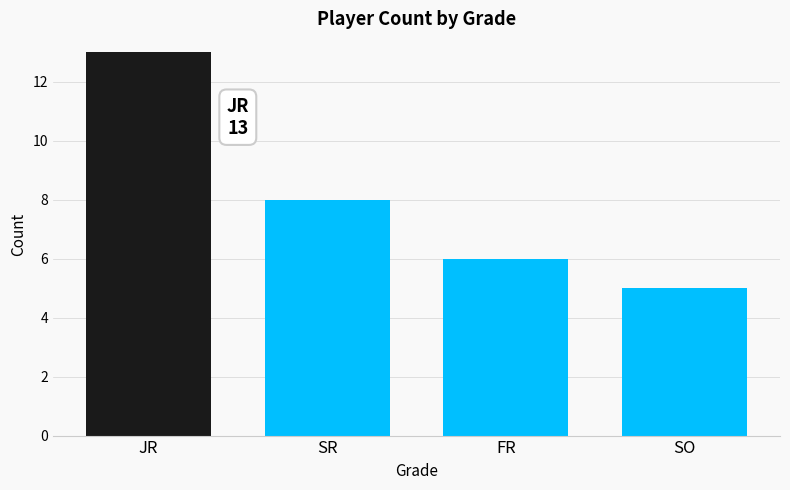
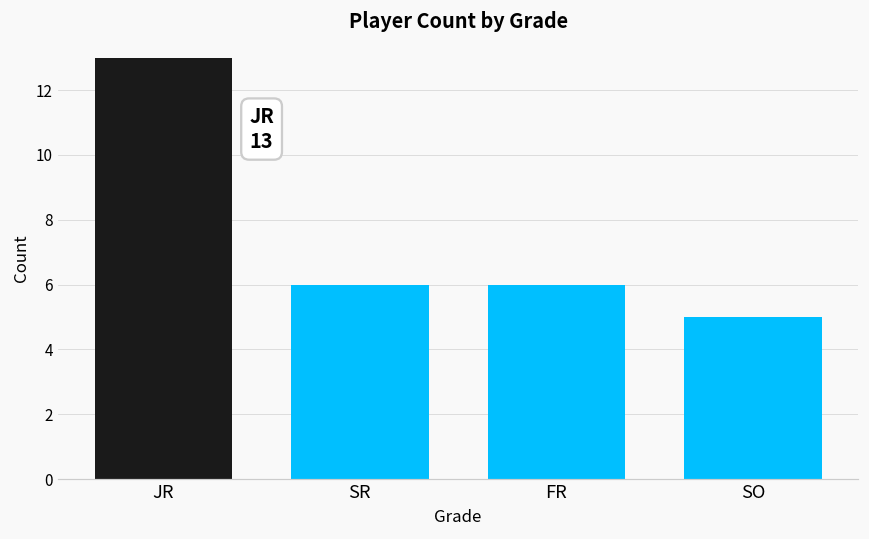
SR: 8 -> 6
